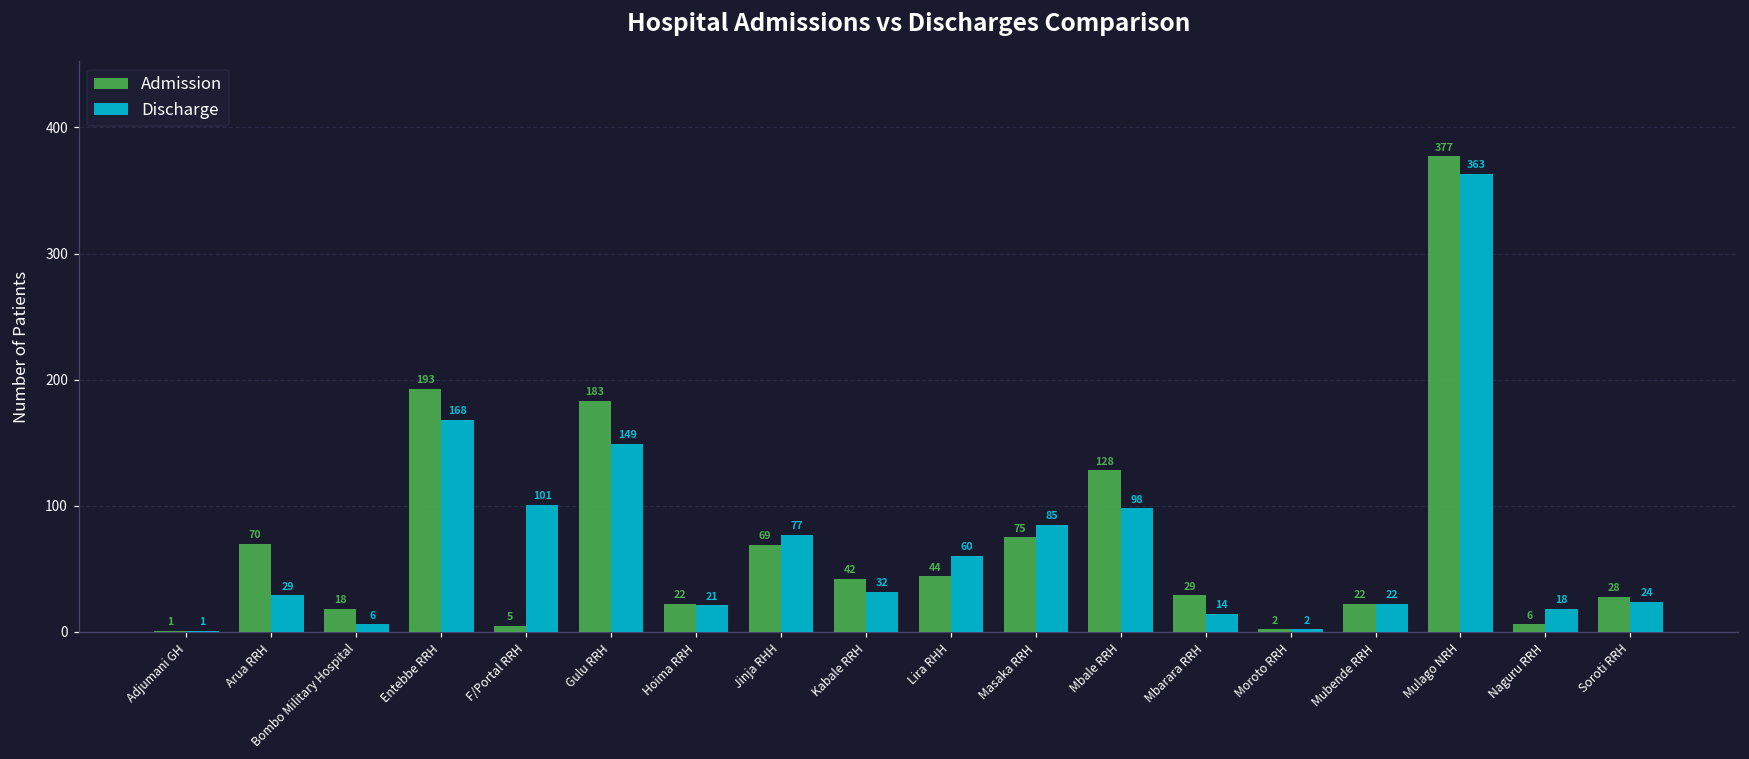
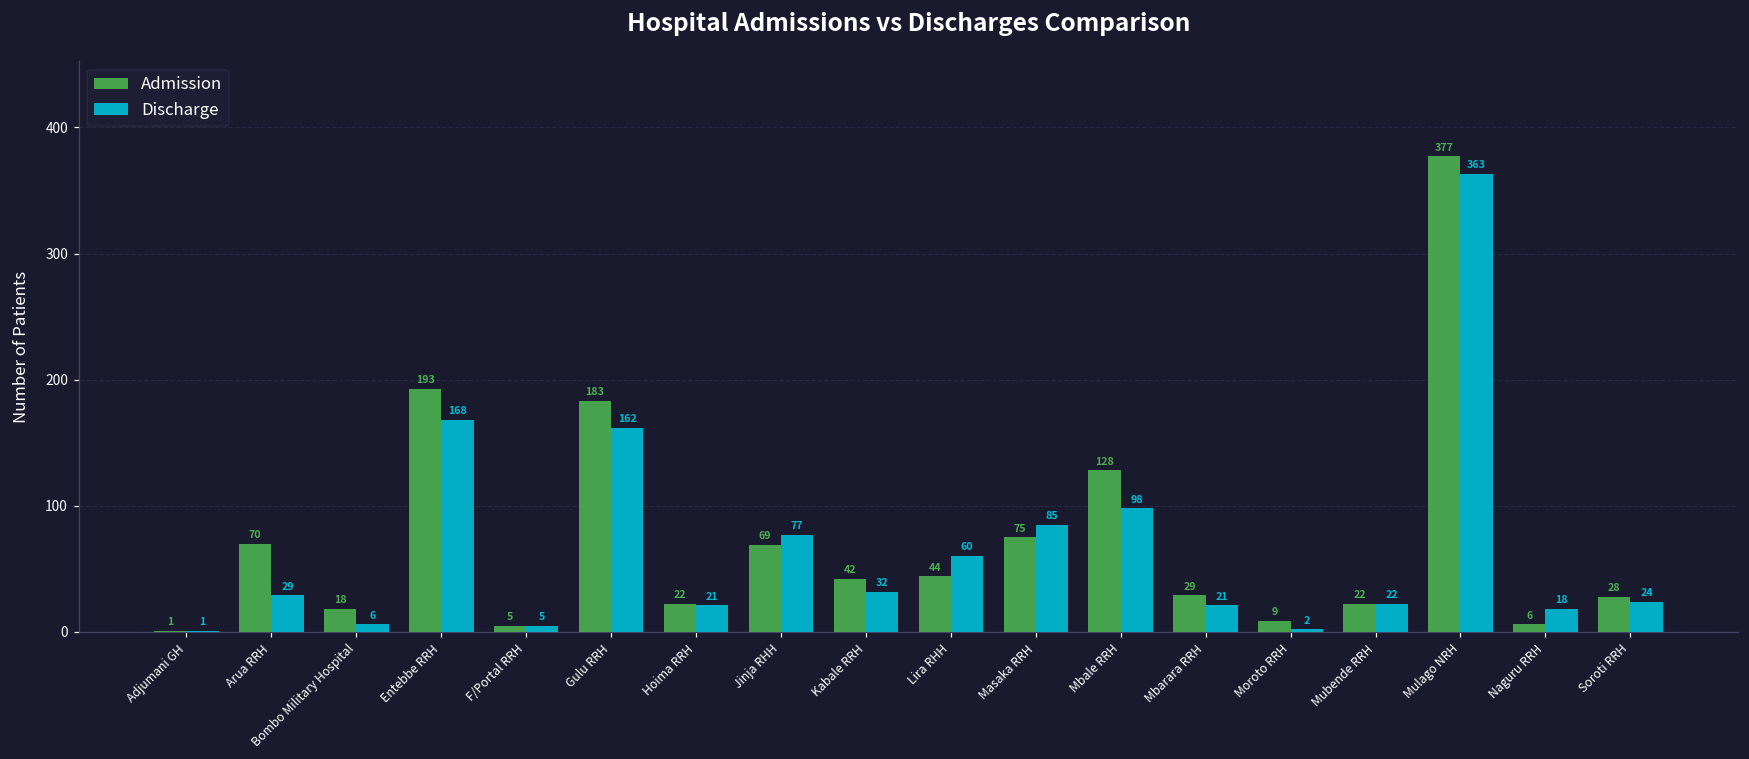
Discharge, F/Portal RRH: 101 -> 5
Discharge, Gulu RRH: 149 -> 162
Discharge, Mbarara RRH: 14 -> 21
Admission, Moroto RRH: 2 -> 9
